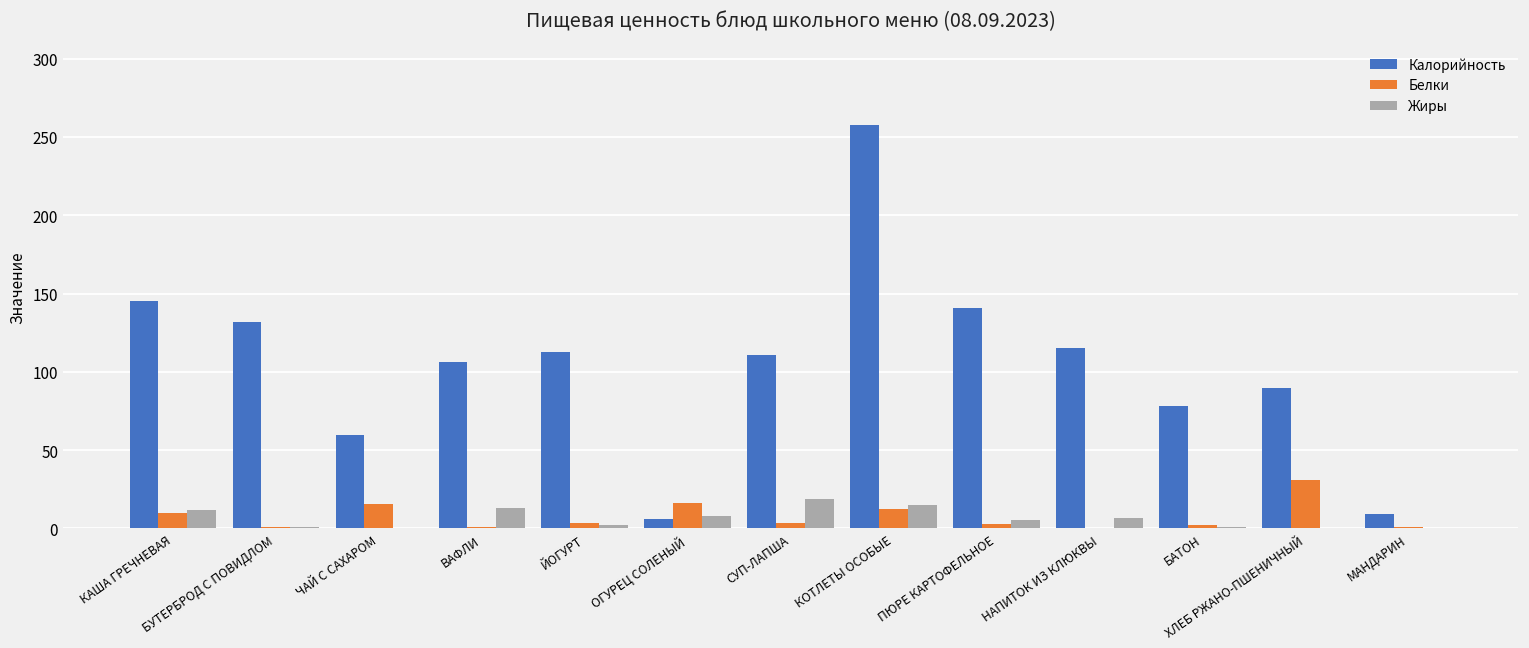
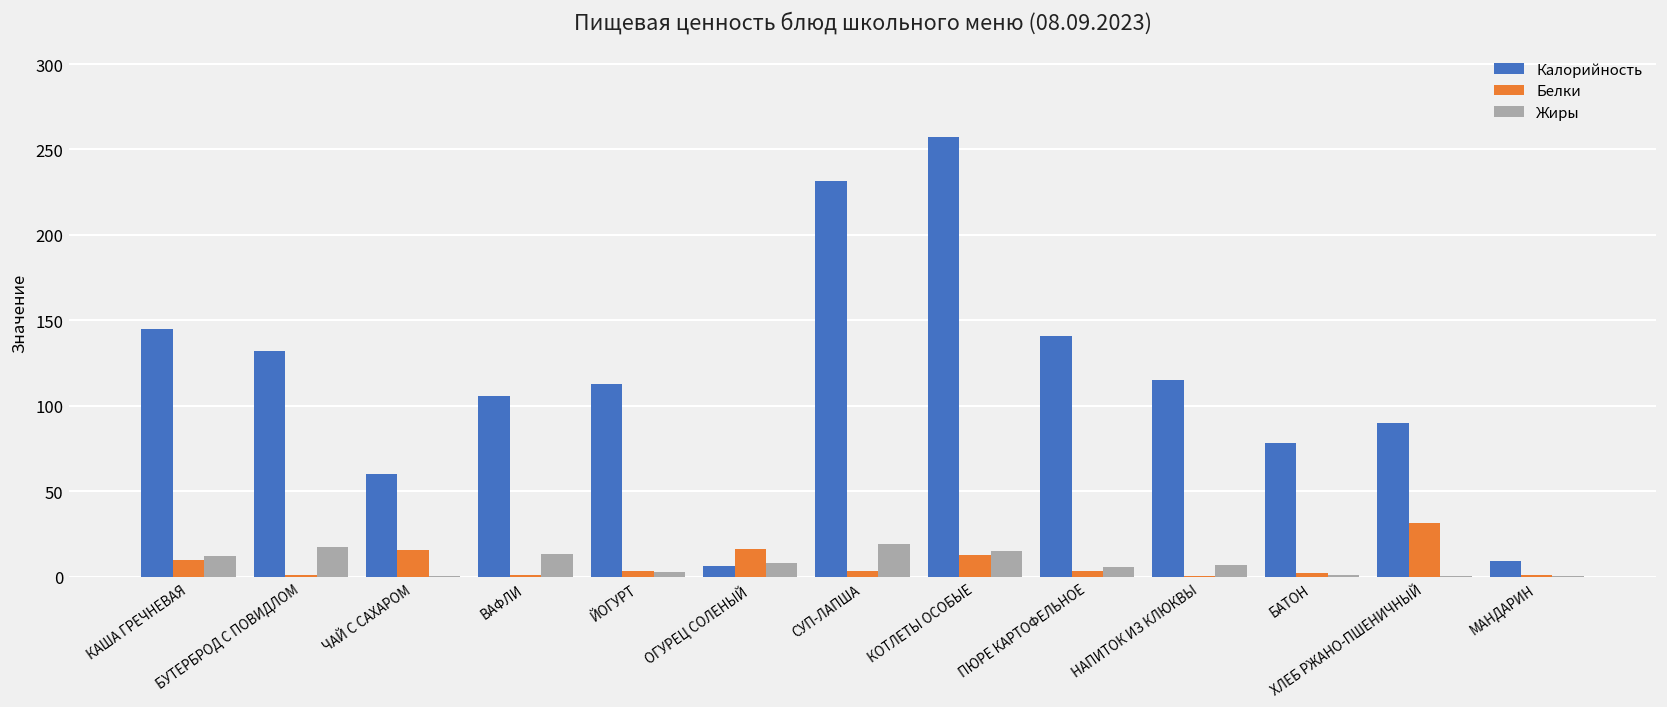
Жиры, БУТЕРБРОД С ПОВИДЛОМ: 1 -> 18
Калорийность, СУП-ЛАПША: 111 -> 231
